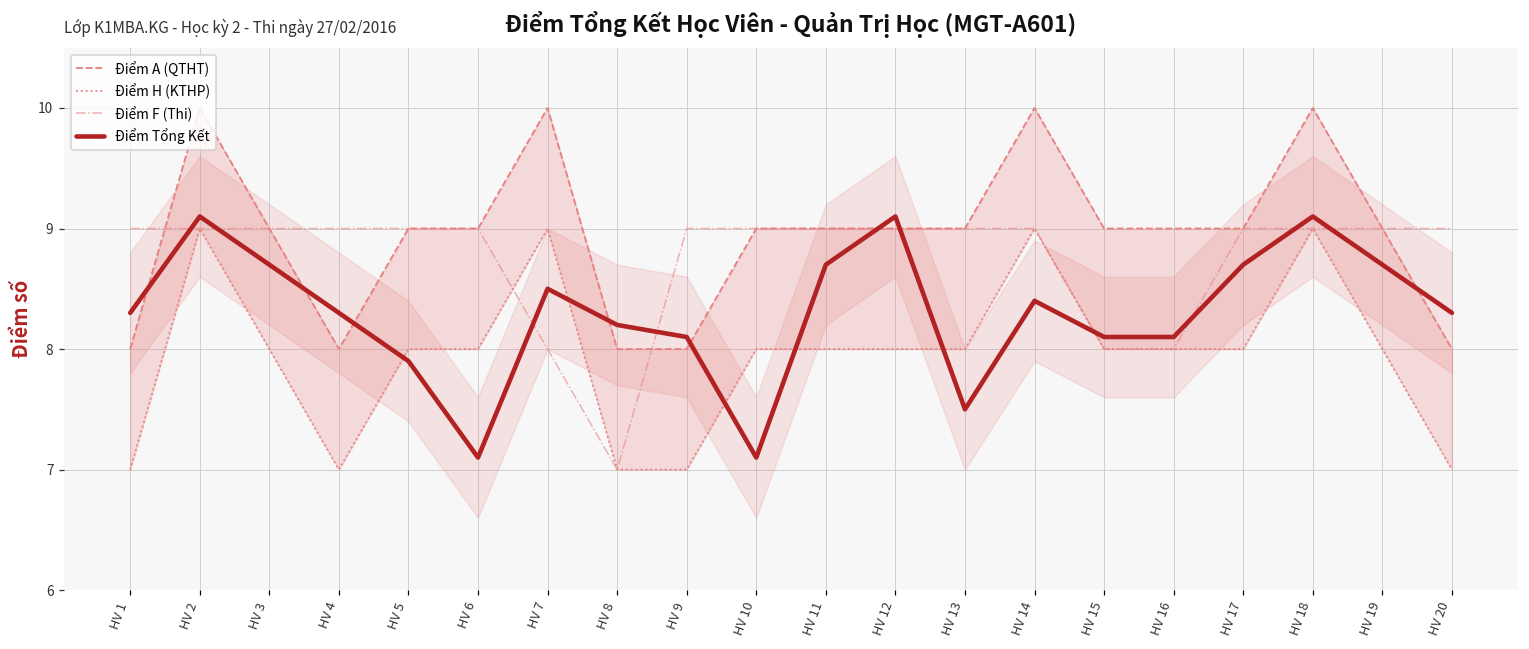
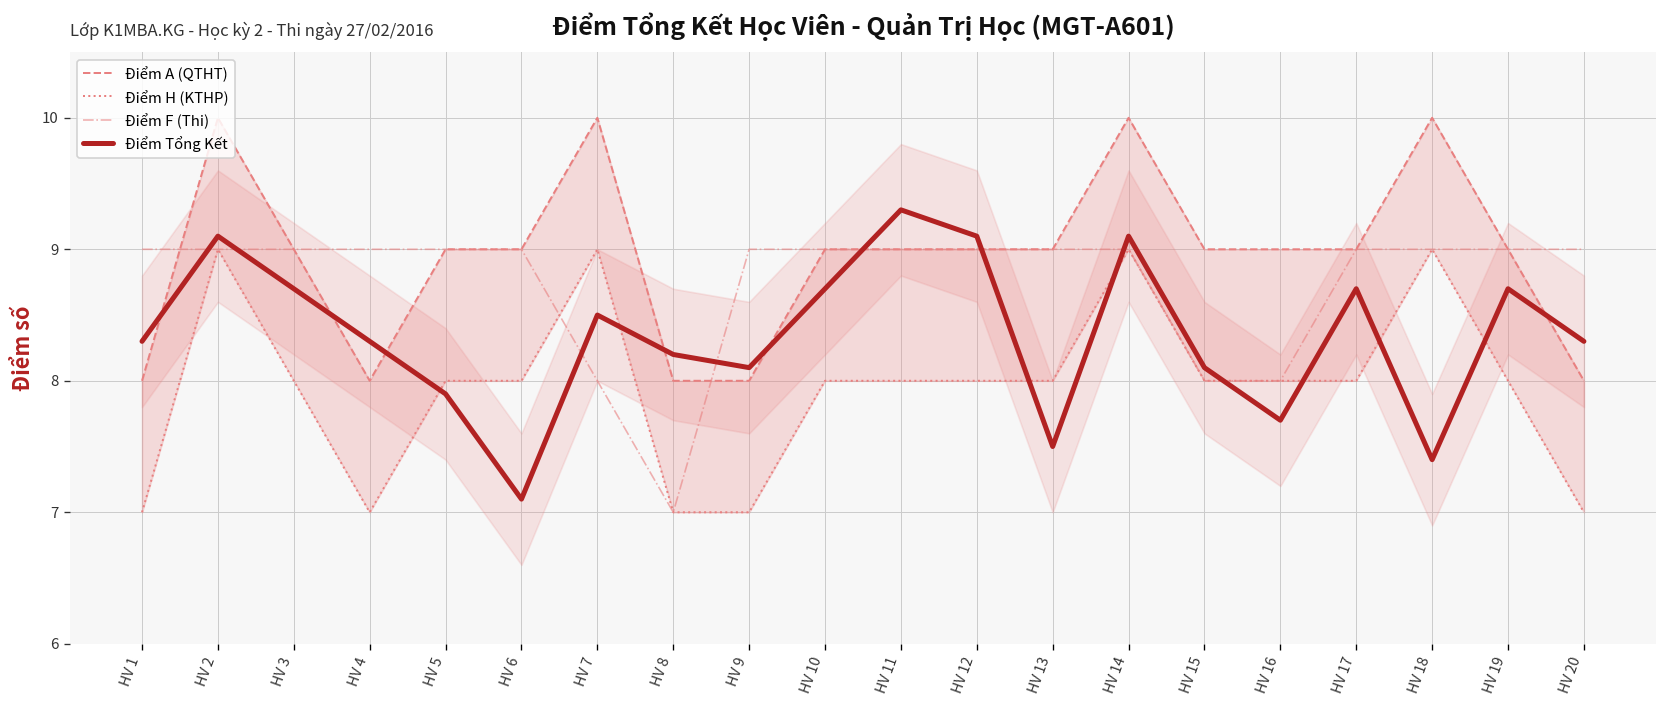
Điểm Tổng Kết, HV 10: 7.1 -> 8.7
Điểm Tổng Kết, HV 11: 8.7 -> 9.3
Điểm Tổng Kết, HV 14: 8.4 -> 9.1
Điểm Tổng Kết, HV 16: 8.1 -> 7.7
Điểm Tổng Kết, HV 18: 9.1 -> 7.4
